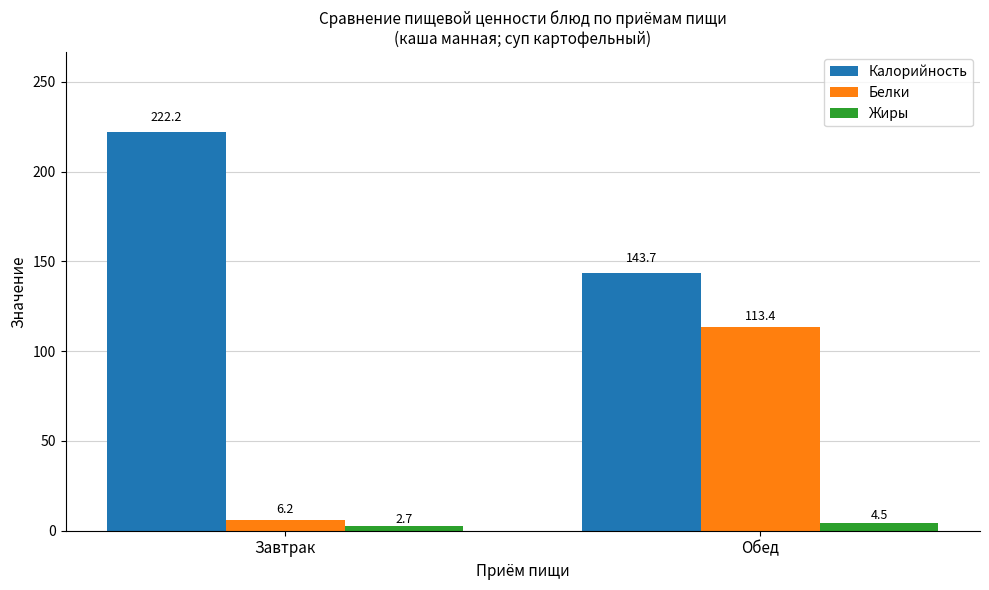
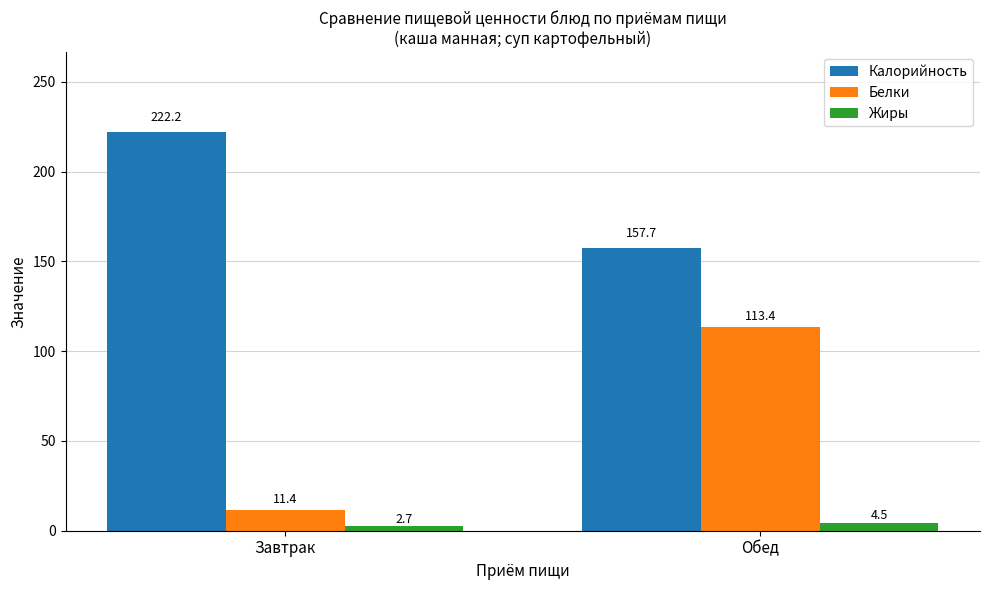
Белки, Завтрак: 6.2 -> 11.4
Калорийность, Обед: 143.7 -> 157.7
